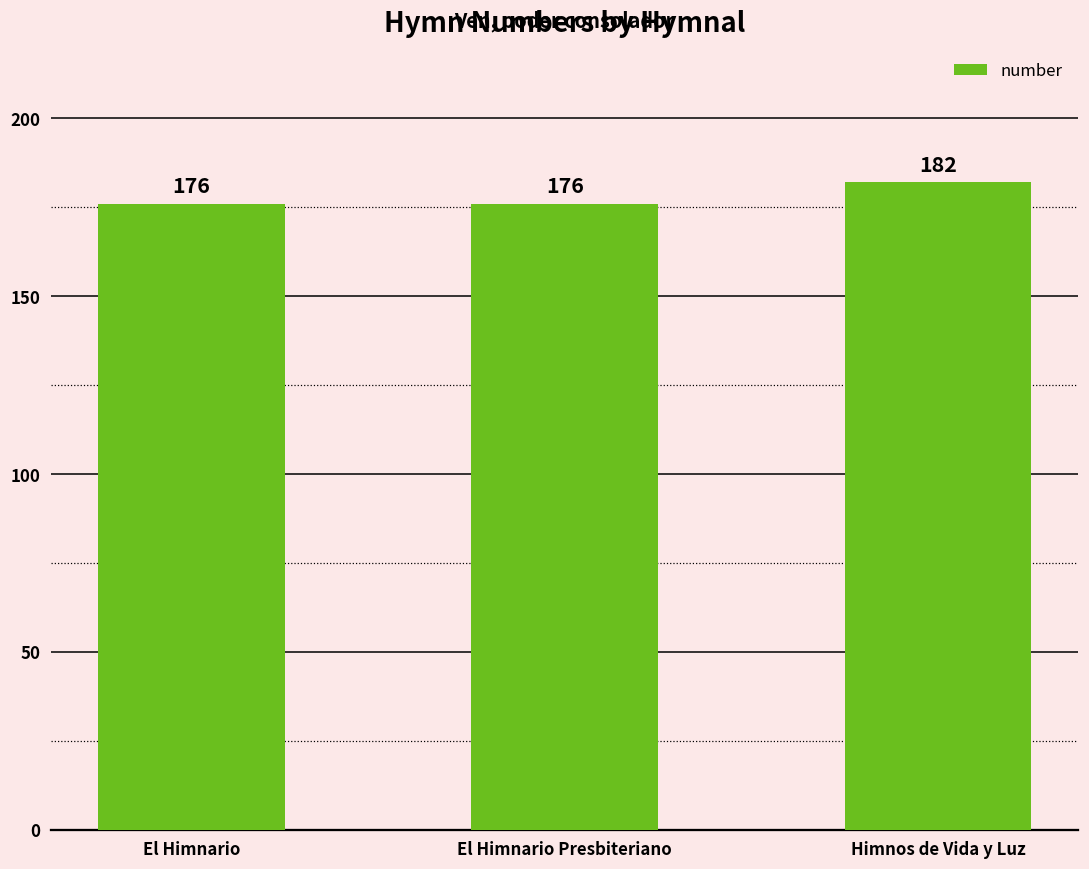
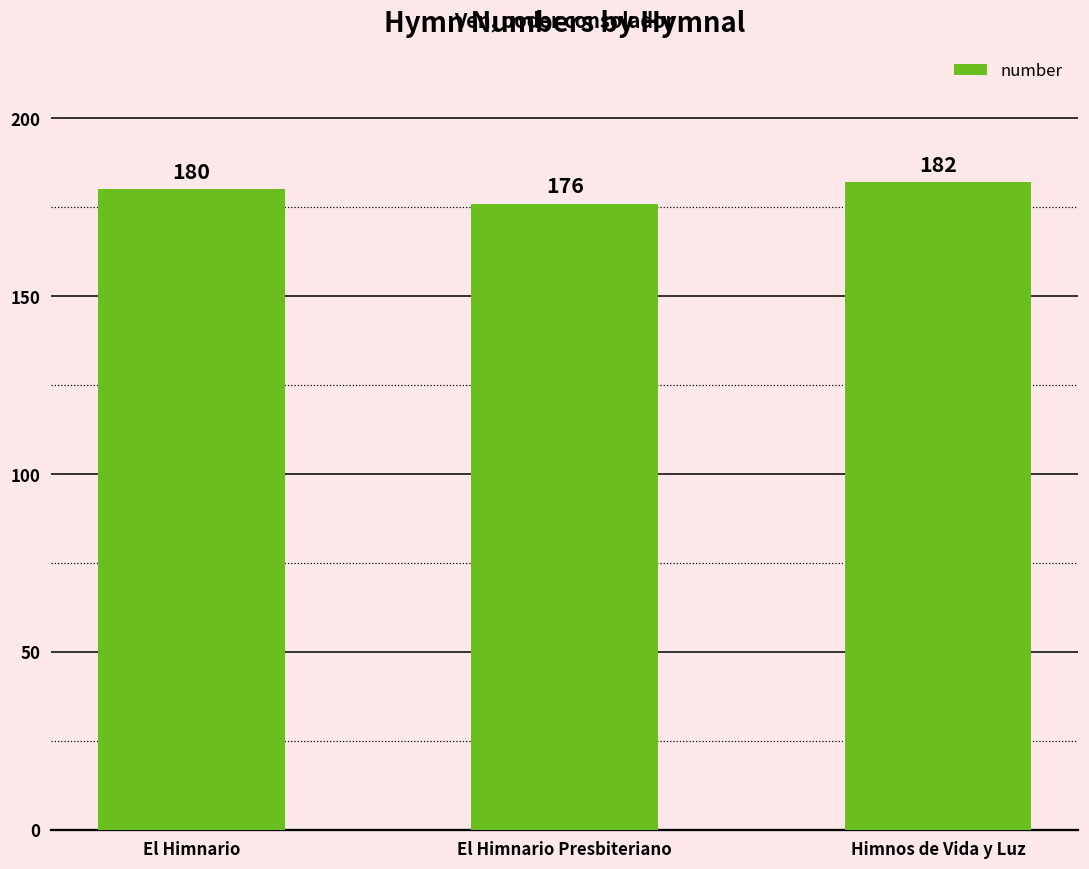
El Himnario: 176 -> 180
